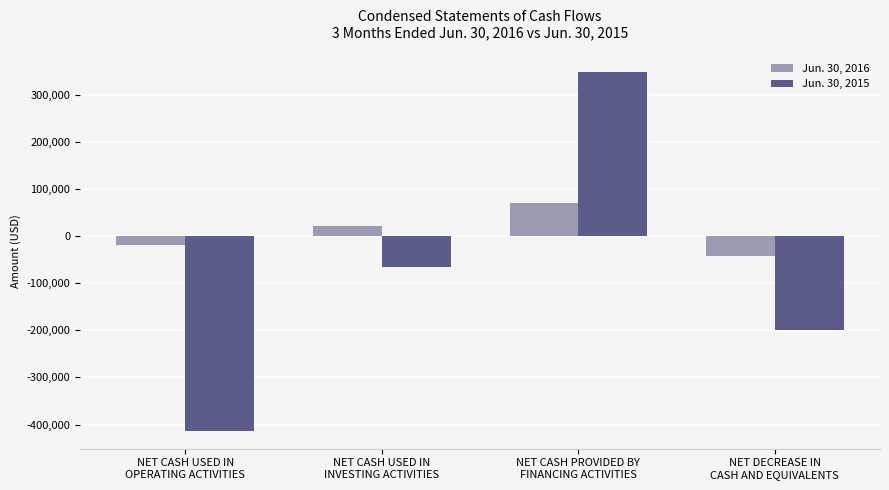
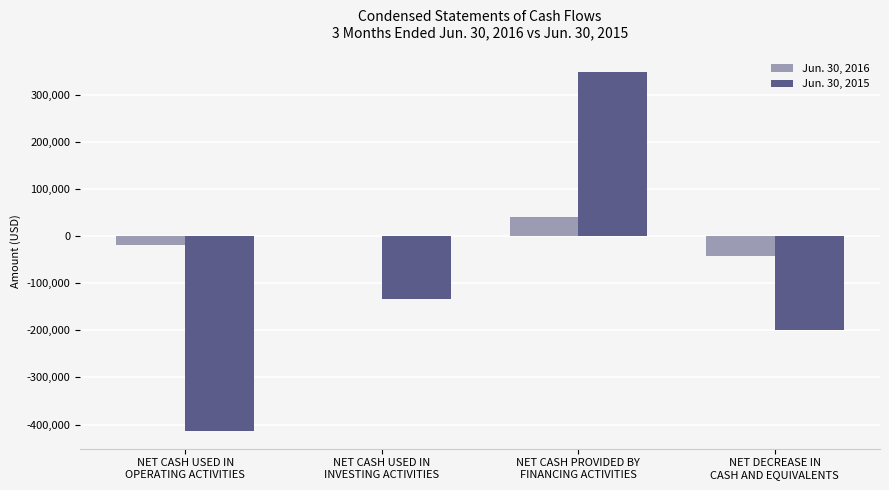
Jun. 30, 2016, NET CASH USED IN INVESTING ACTIVITIES: 20,000 -> 0
Jun. 30, 2015, NET CASH USED IN INVESTING ACTIVITIES: -60,000 -> -130,000
Jun. 30, 2016, NET CASH PROVIDED BY FINANCING ACTIVITIES: 70,000 -> 40,000
